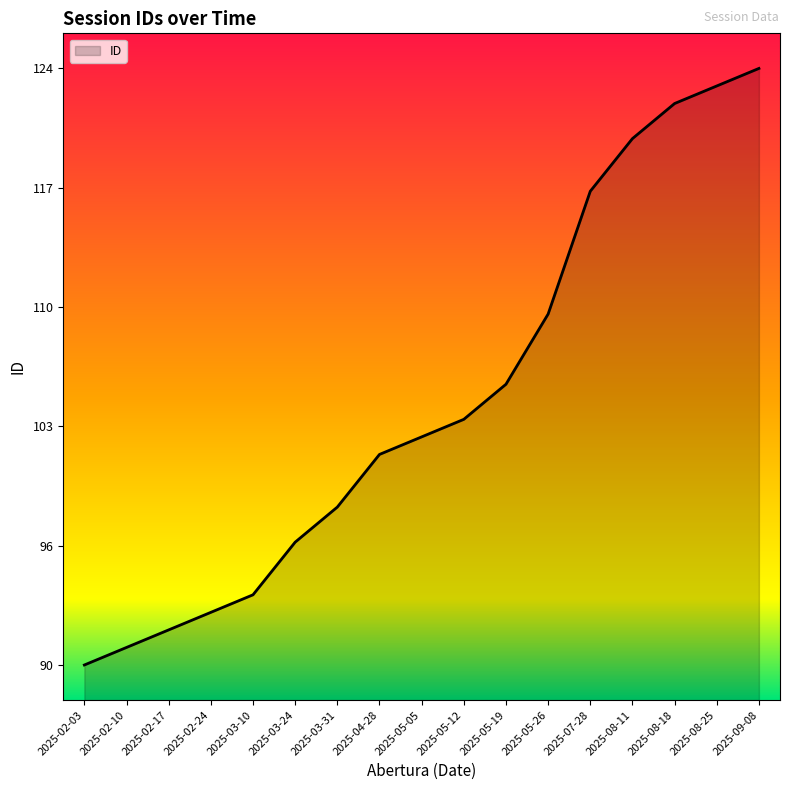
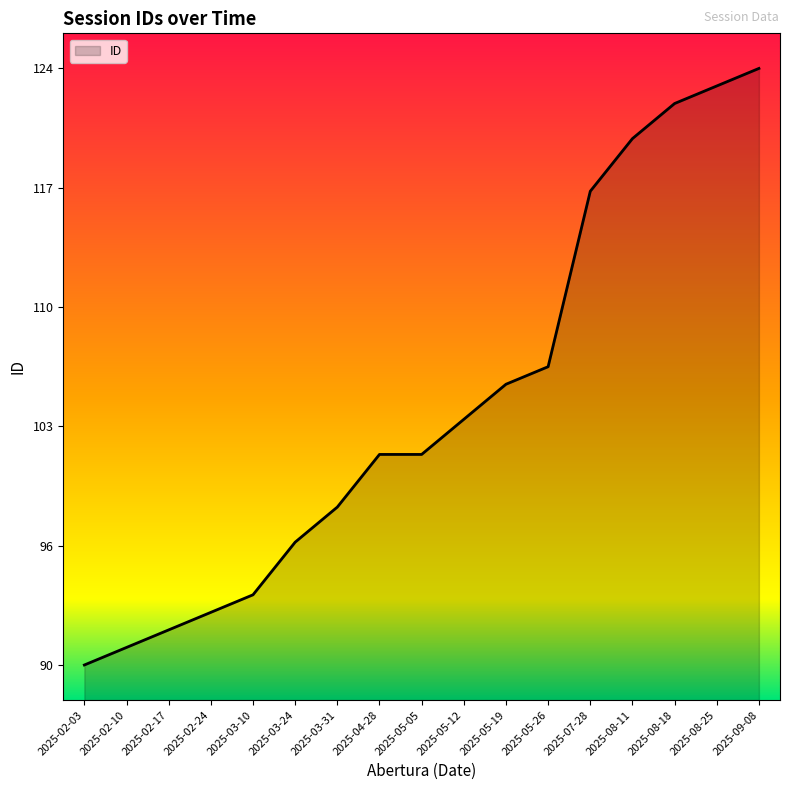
2025-05-05: 103 -> 102
2025-05-26: 110 -> 107
